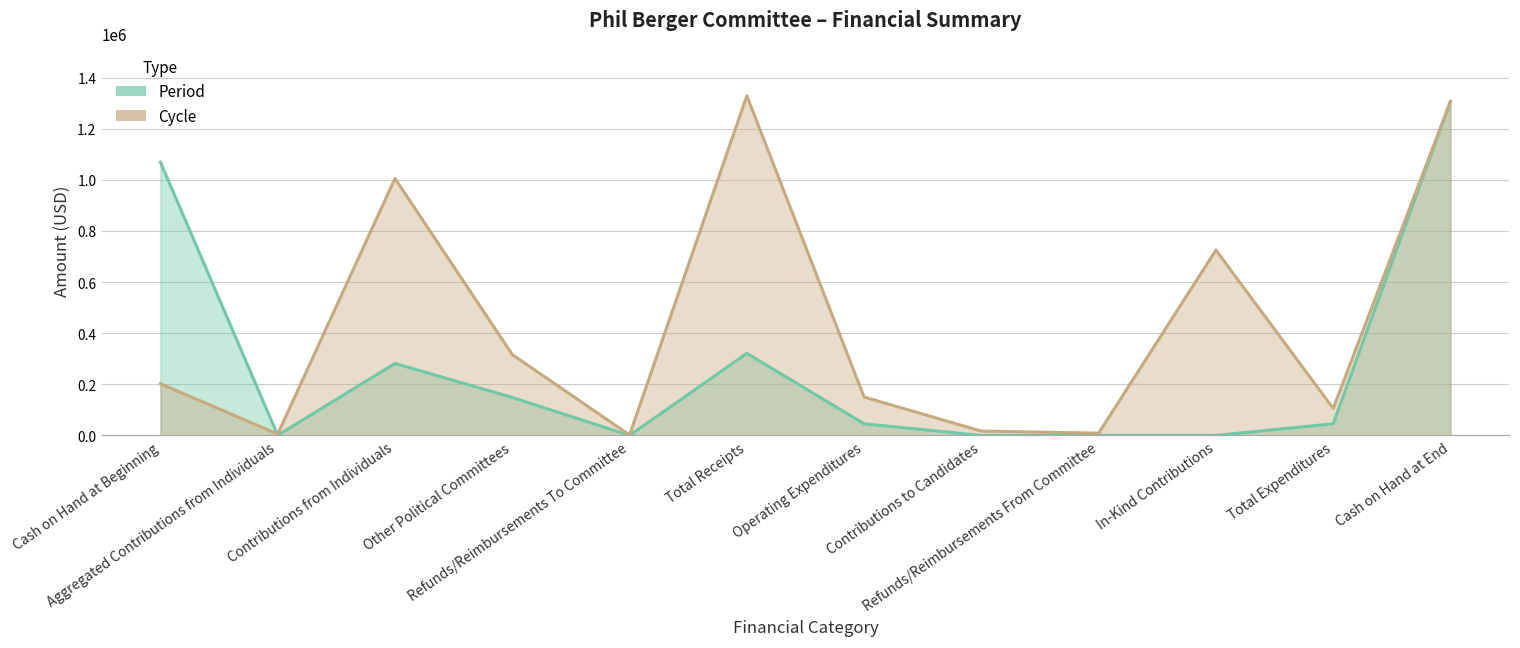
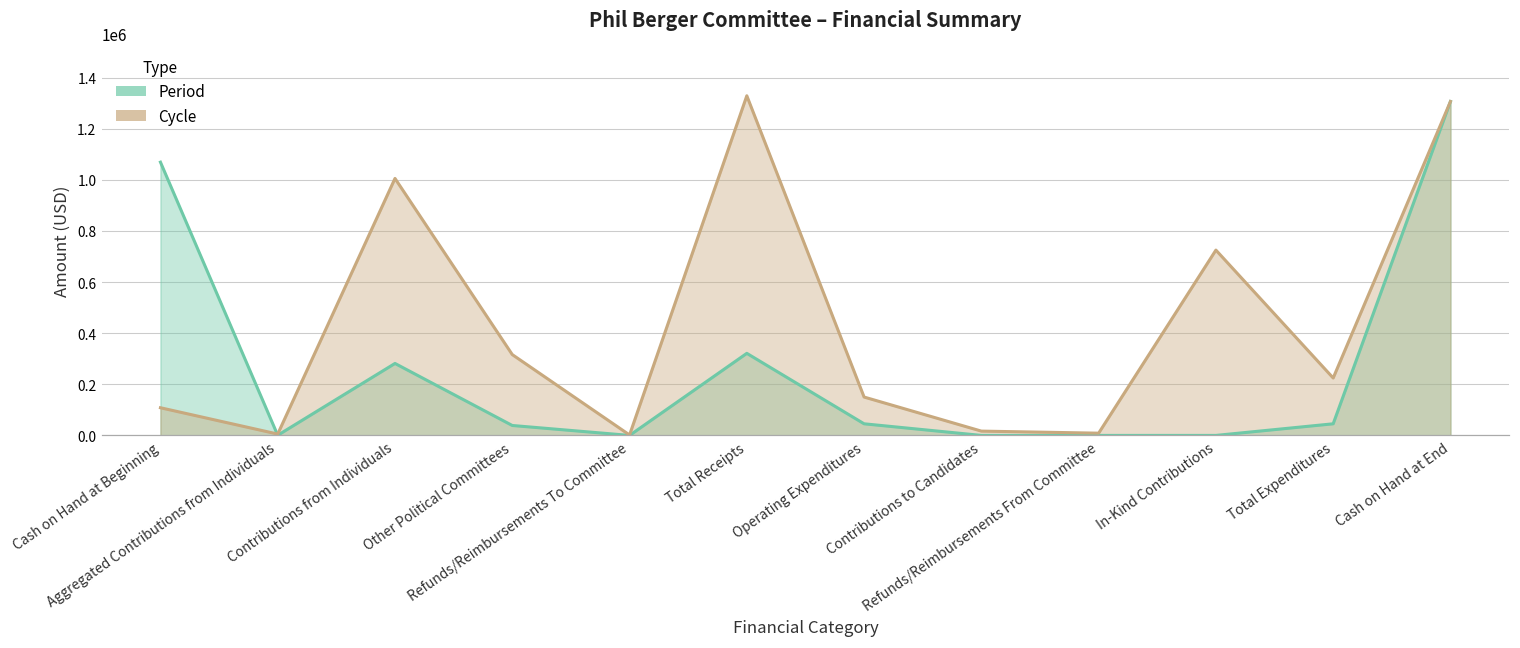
Cycle, Cash on Hand at Beginning: 200000 -> 110000
Period, Other Political Committees: 150000 -> 40000
Cycle, Total Expenditures: 110000 -> 220000
